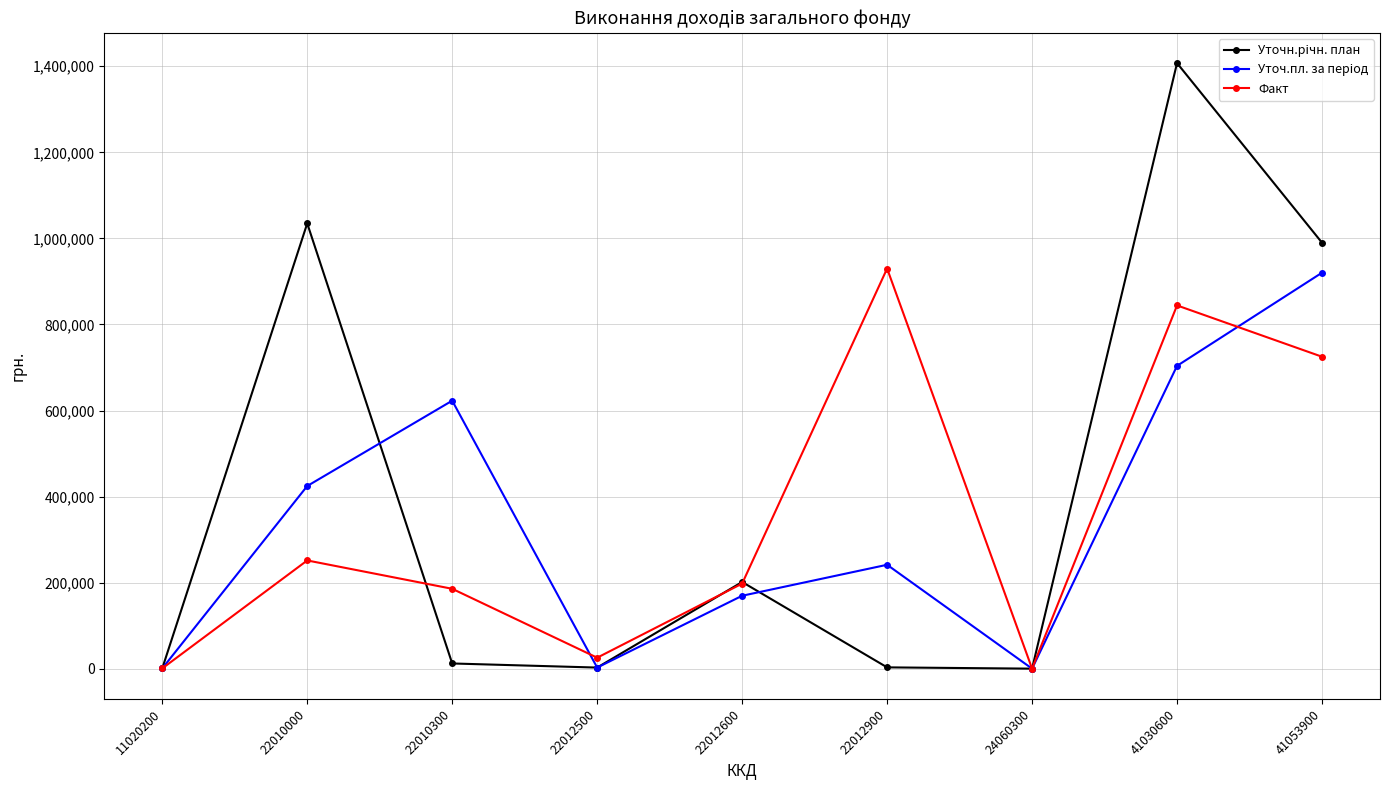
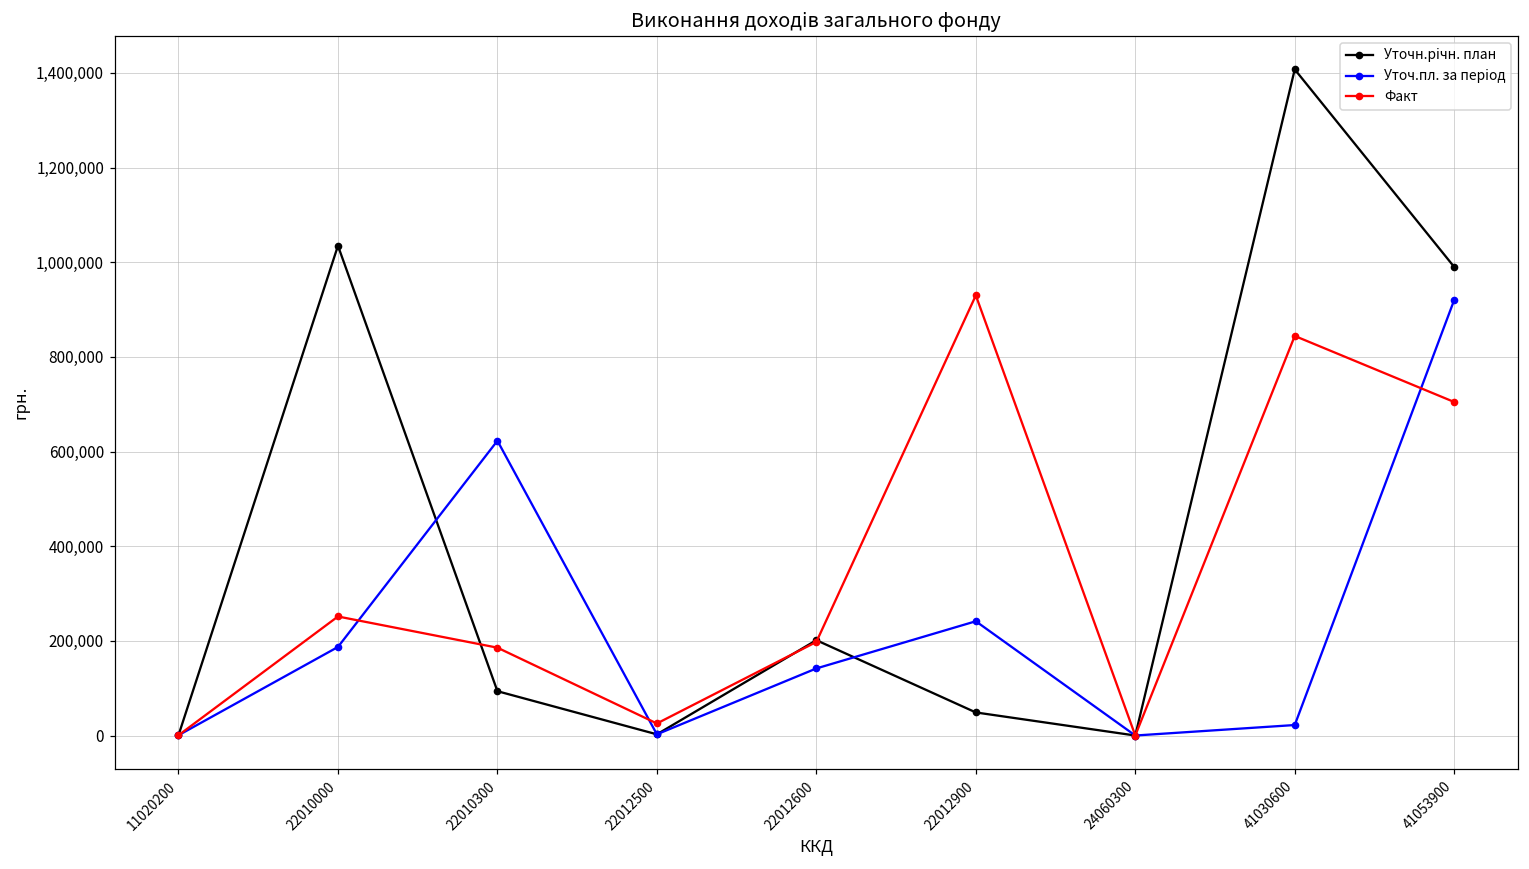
Уточ.пл. за період, 22010000: 420,000 -> 190,000
Уточн.річн. план, 22010300: 10,000 -> 90,000
Уточ.пл. за період, 22012600: 170,000 -> 140,000
Уточн.річн. план, 22012900: 0 -> 50,000
Уточ.пл. за період, 41030600: 700,000 -> 20,000
Факт, 41053900: 730,000 -> 700,000
